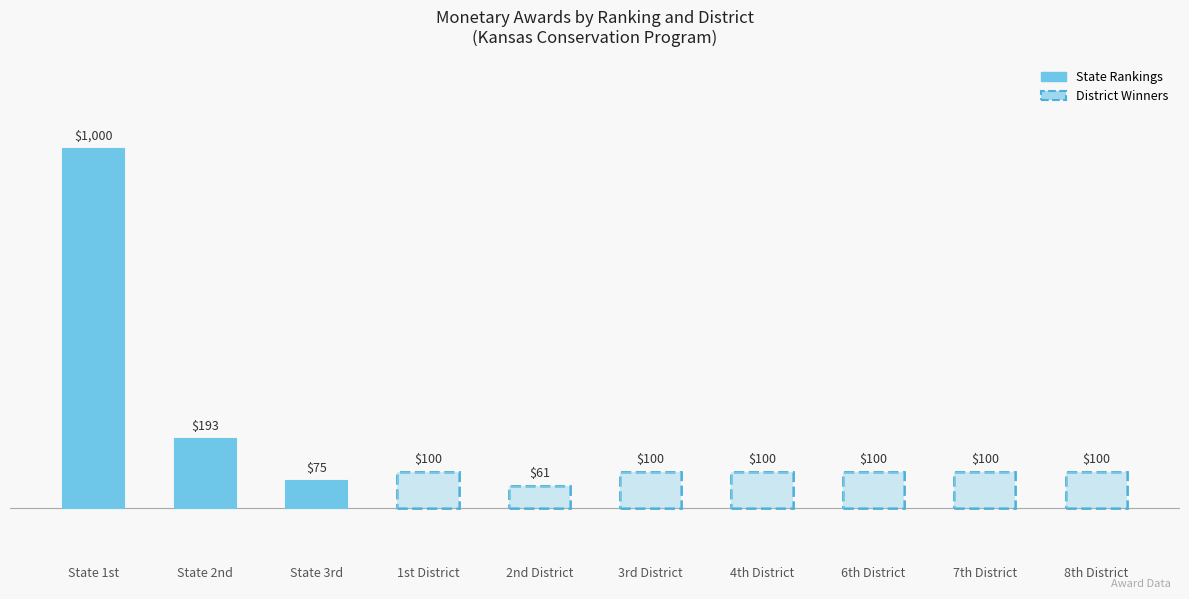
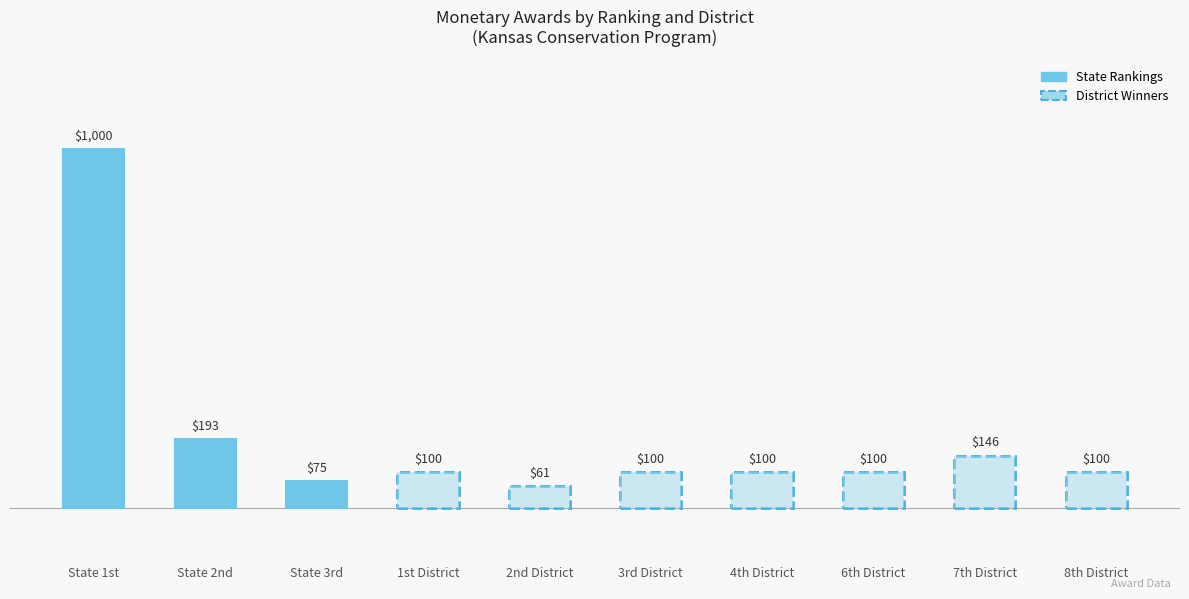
7th District: $100 -> $146
